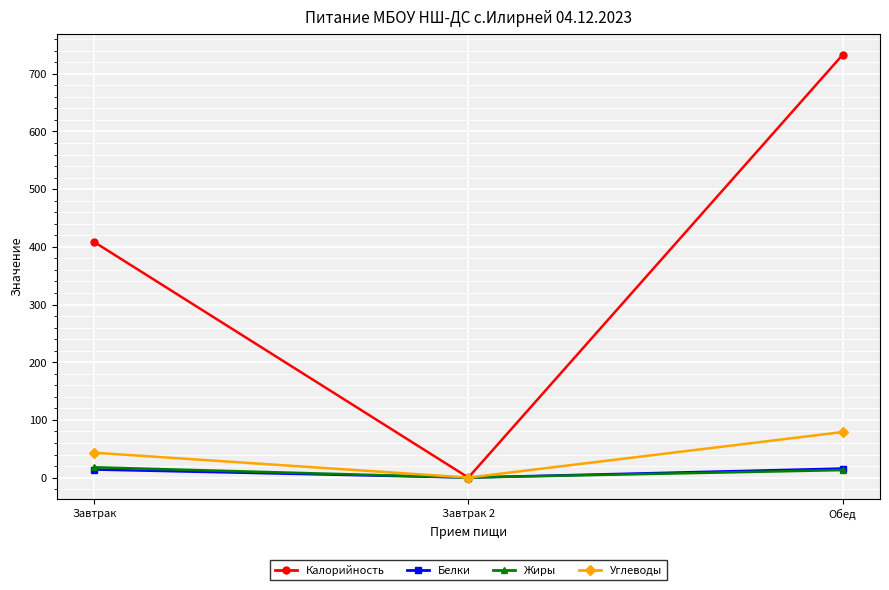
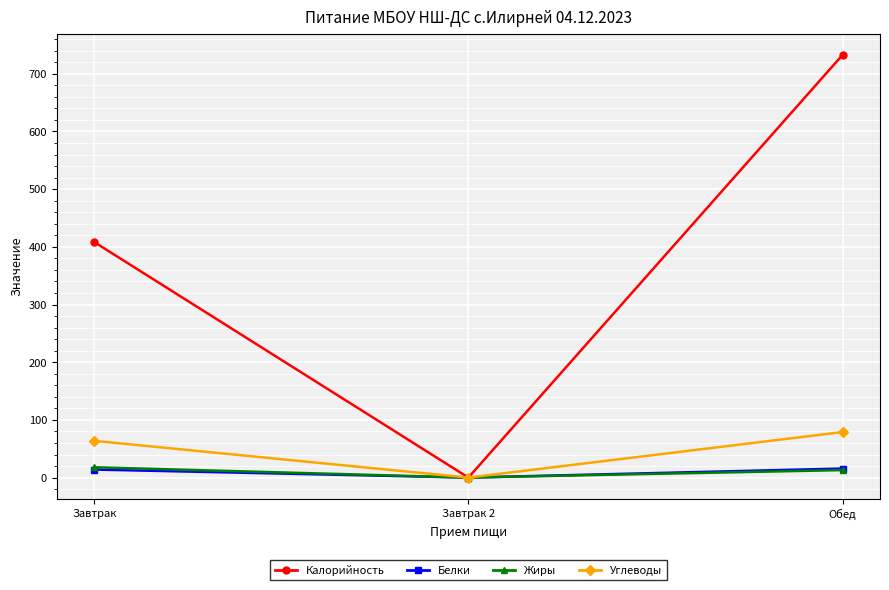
Углеводы, Завтрак: 40 -> 60
